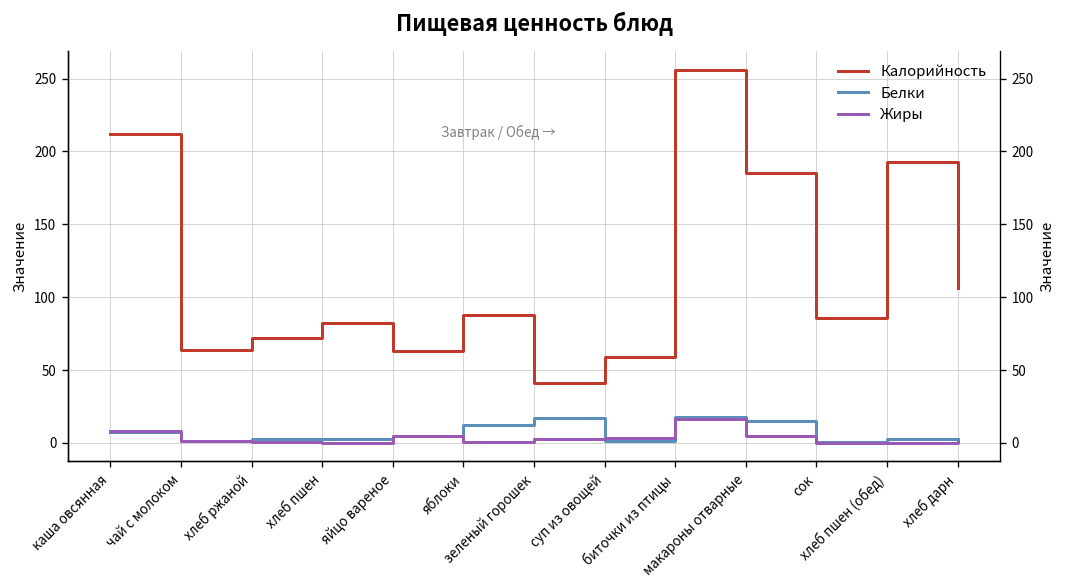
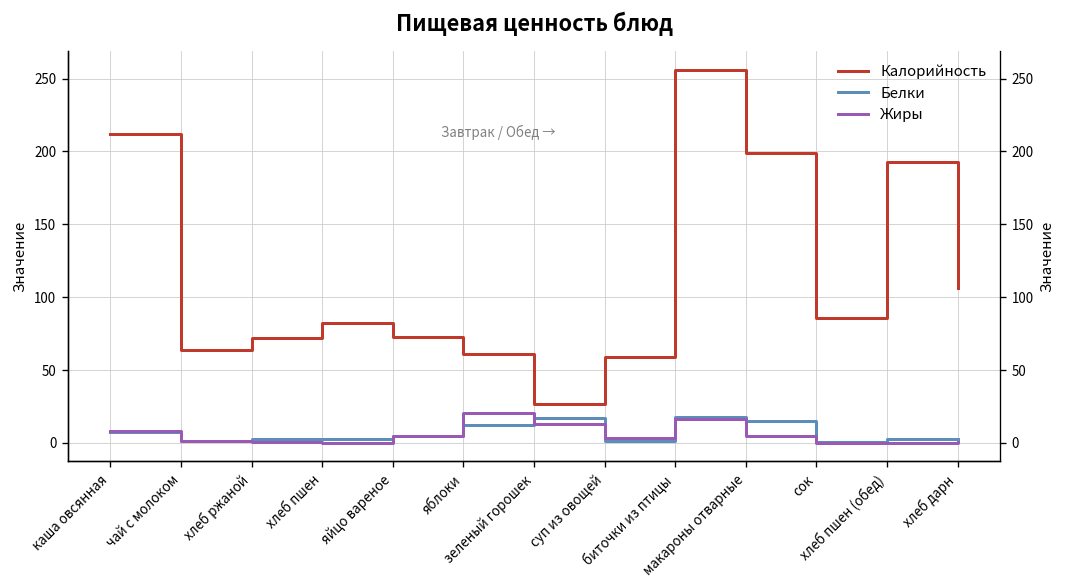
Калорийность, яйцо вареное: 63 -> 73
Калорийность, яблоки: 88 -> 61
Жиры, яблоки: 1 -> 21
Калорийность, зеленый горошек: 41 -> 27
Жиры, зеленый горошек: 2 -> 13
Калорийность, макароны отварные: 185 -> 199
